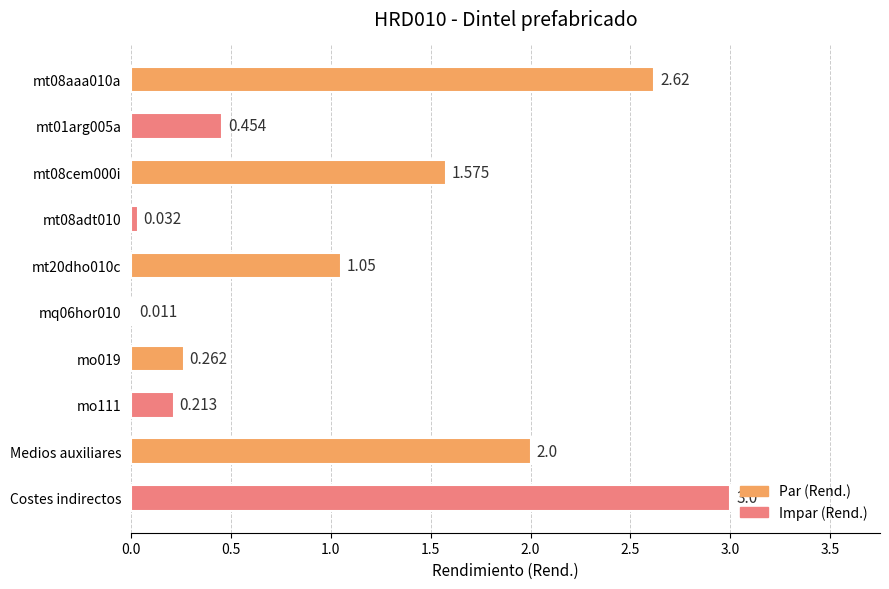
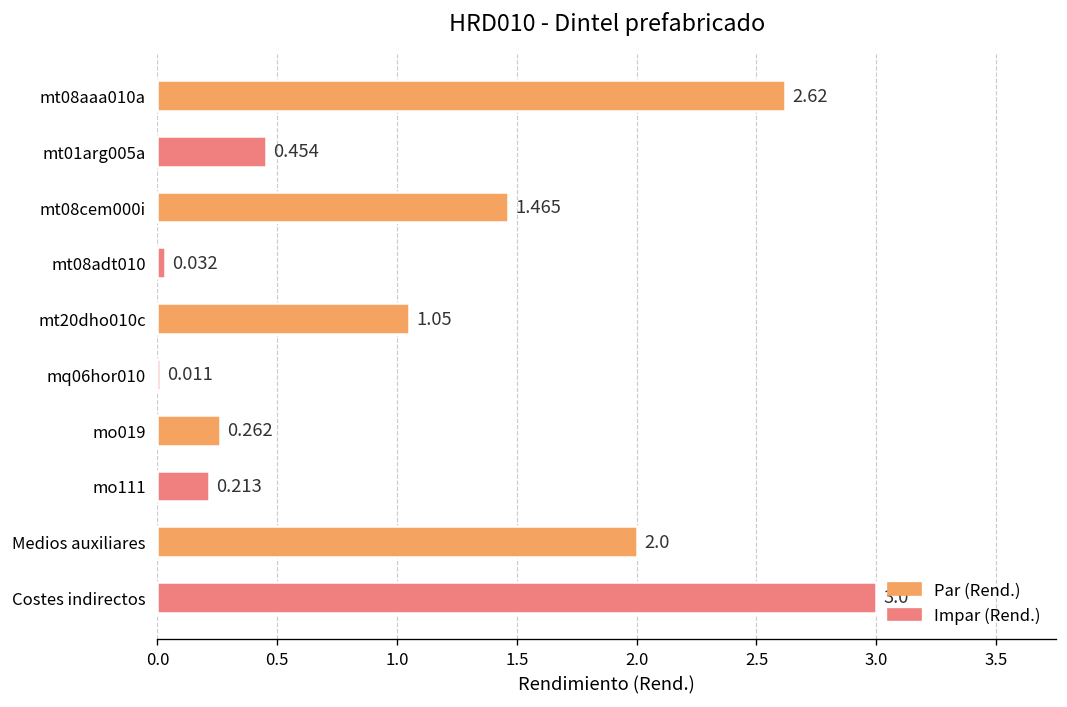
mt08cem000i: 1.575 -> 1.465
